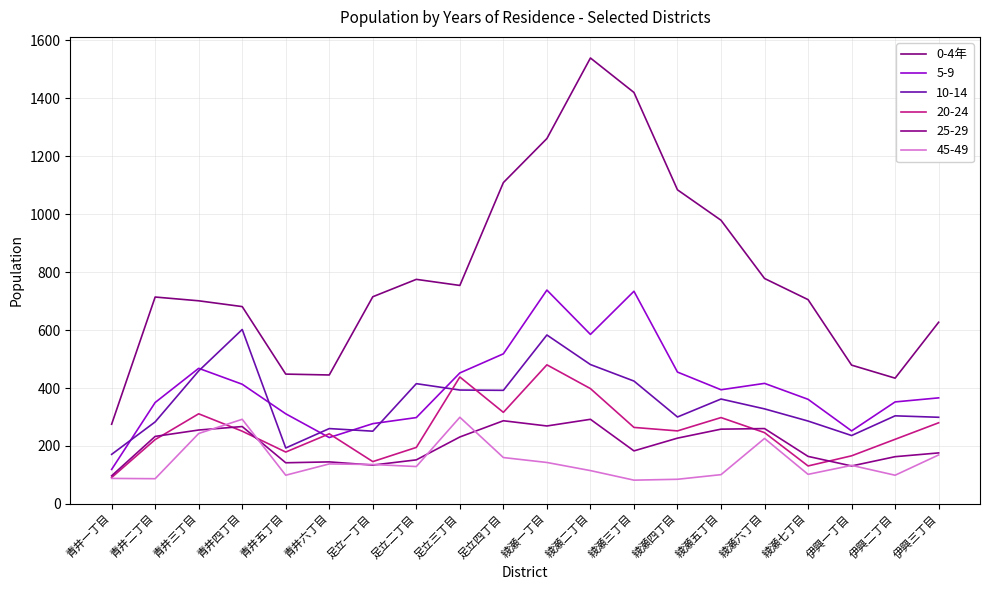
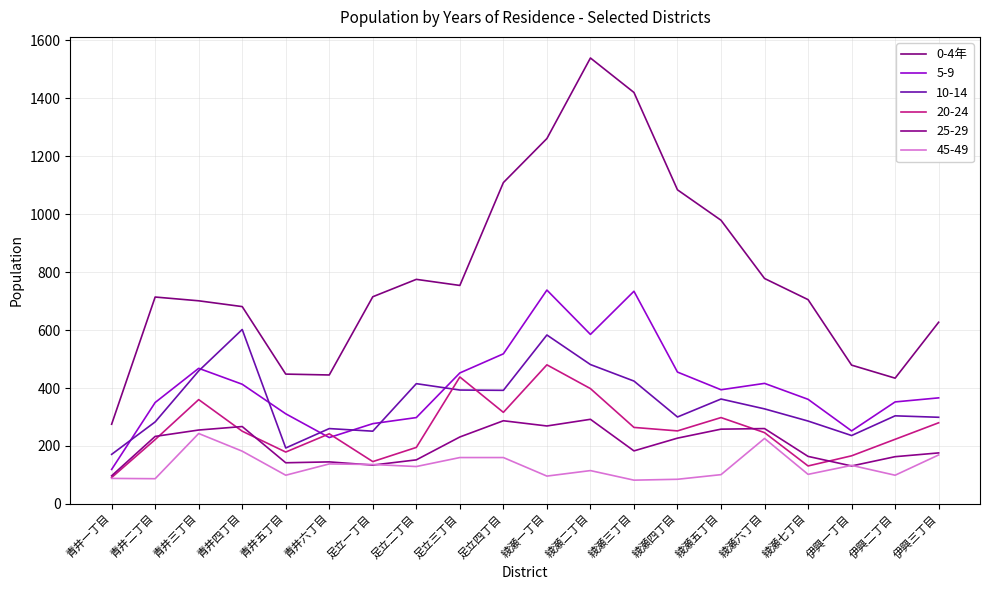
20-24, 青井三丁目: 310 -> 360
45-49, 青井四丁目: 290 -> 180
45-49, 足立三丁目: 300 -> 160
45-49, 綾瀬一丁目: 140 -> 100
